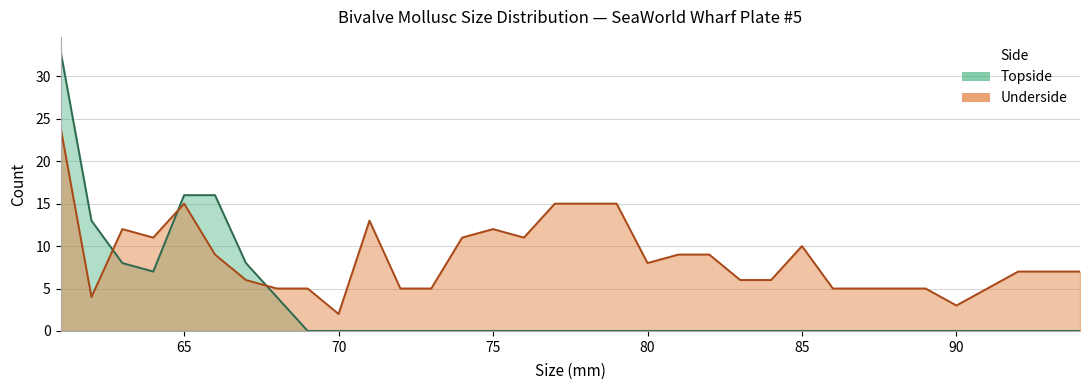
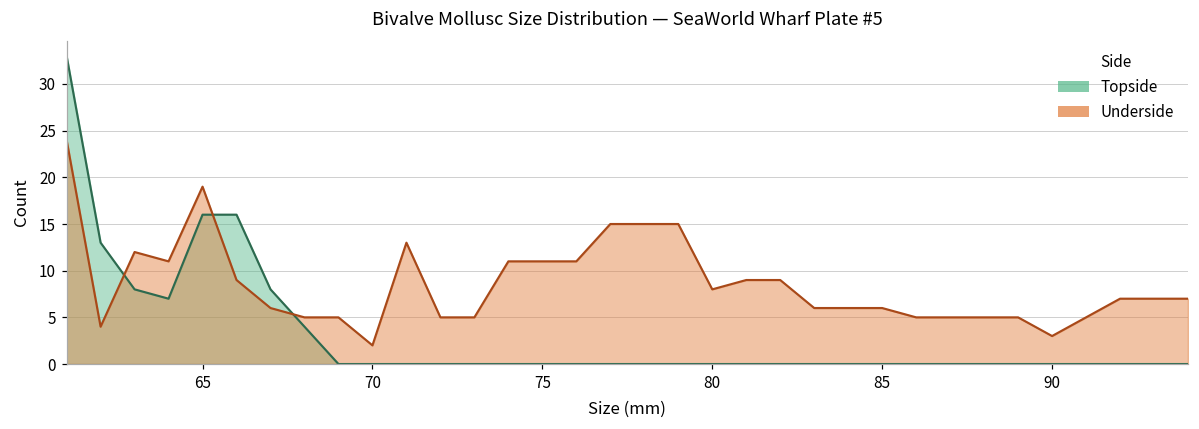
Underside, 65: 15 -> 19
Underside, 75: 12 -> 11
Underside, 85: 10 -> 6
